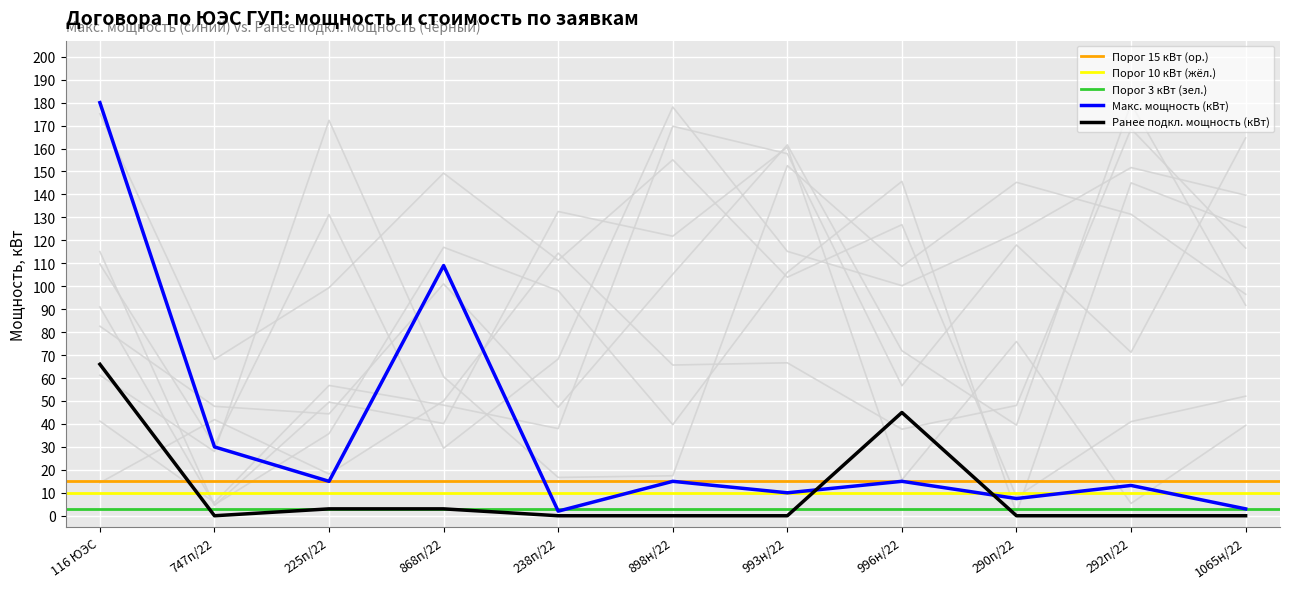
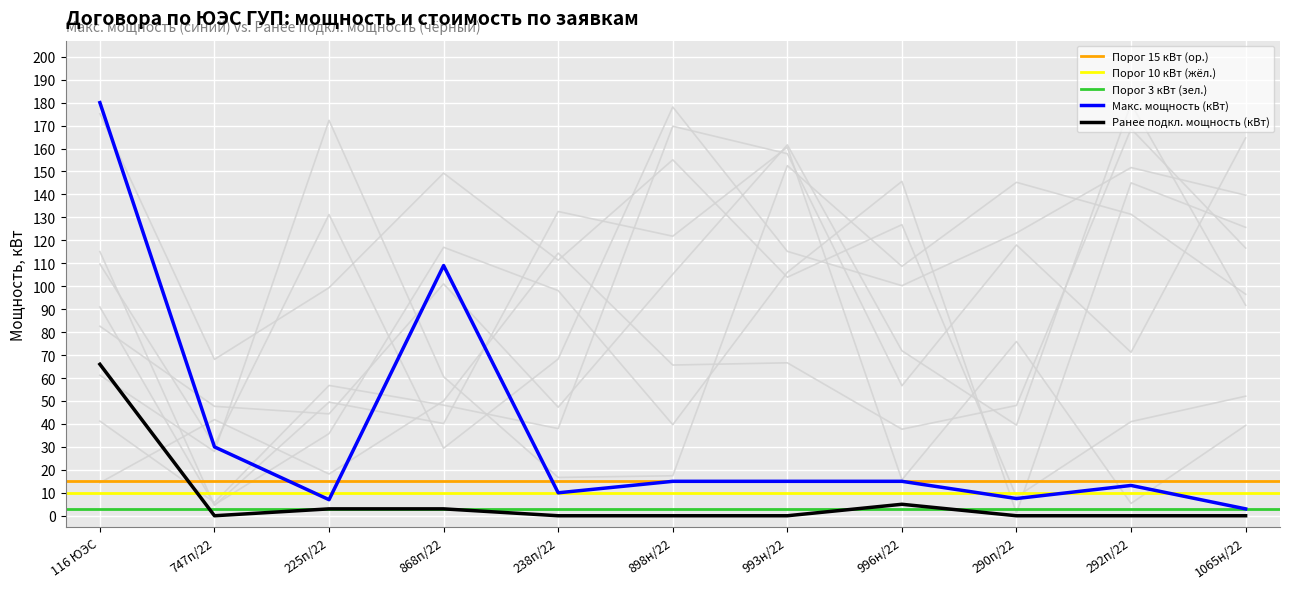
Макс. мощность (кВт), 225п/22: 15 -> 7
Макс. мощность (кВт), 238п/22: 2 -> 10
Макс. мощность (кВт), 993н/22: 10 -> 15
Ранее подкл. мощность (кВт), 996н/22: 45 -> 5
